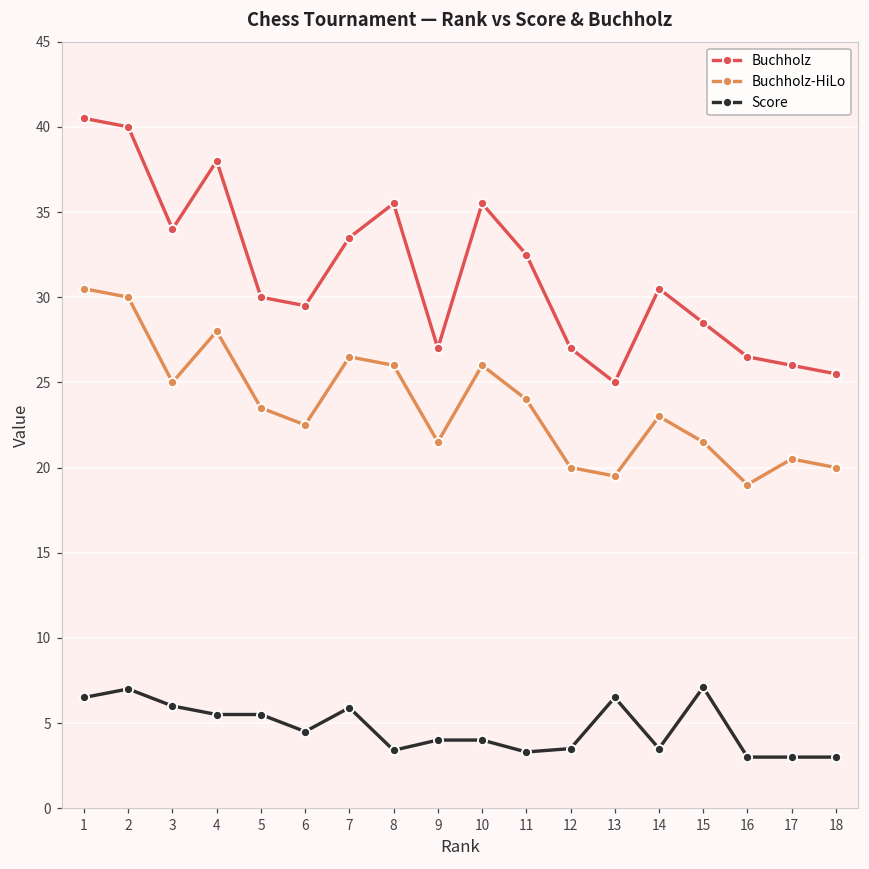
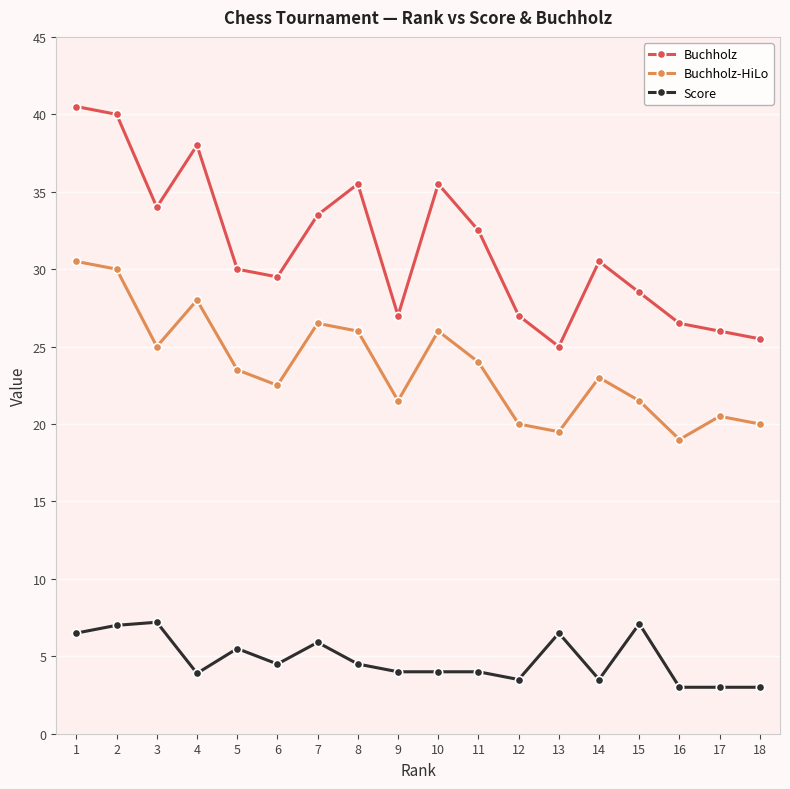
Score, 3: 6.0 -> 7.2
Score, 4: 5.5 -> 3.9
Score, 8: 3.4 -> 4.5
Score, 11: 3.3 -> 4.0
